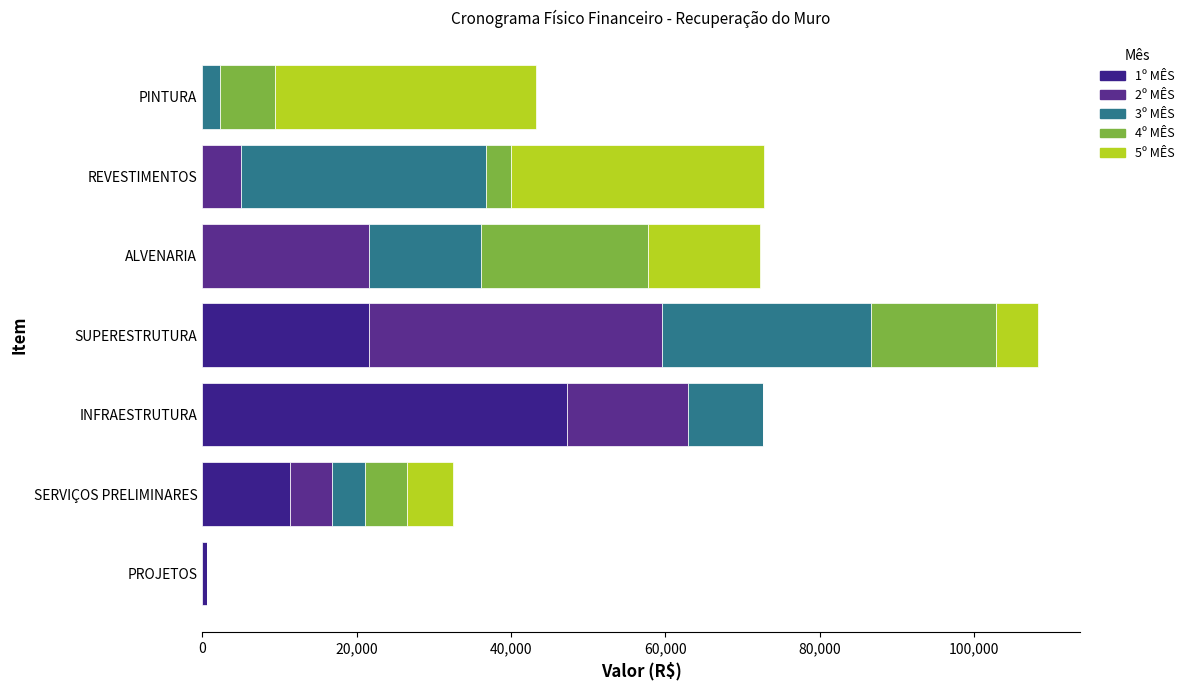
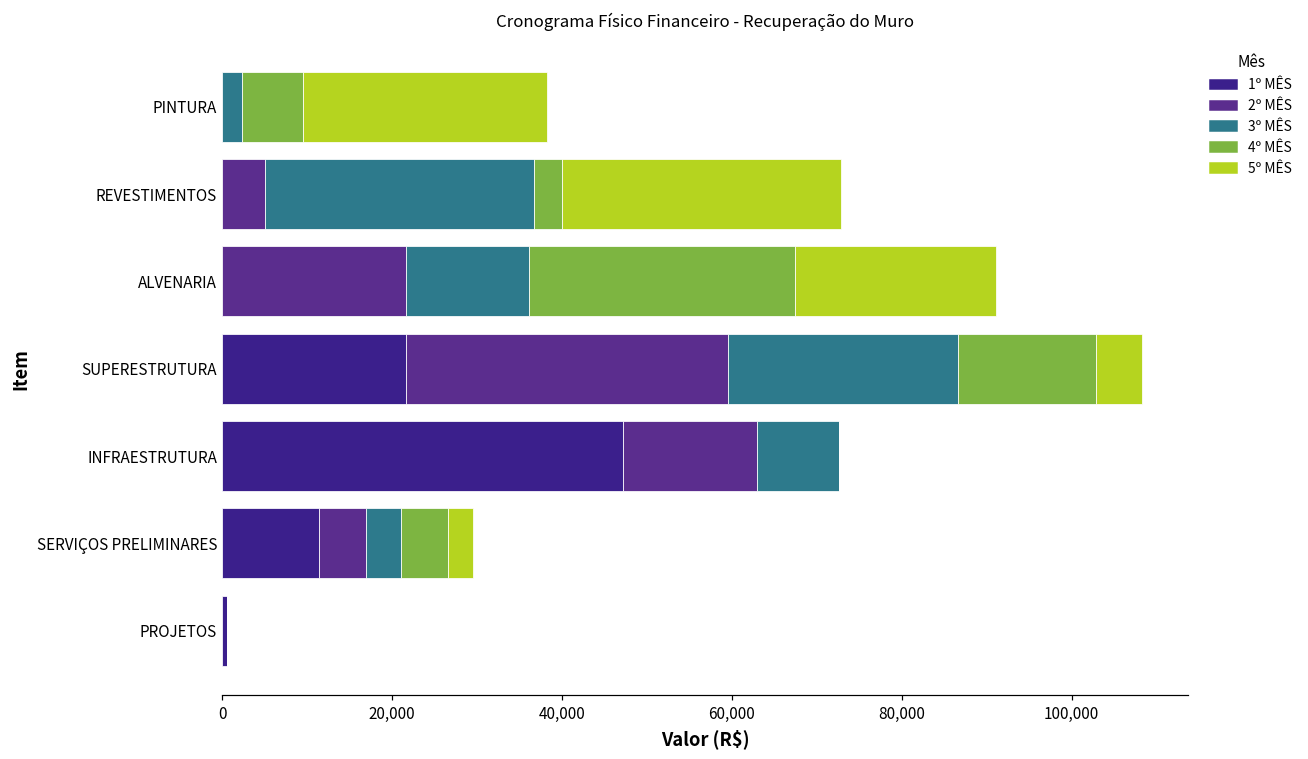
5º MÊS, PINTURA: 34,000 -> 29,000
4º MÊS, ALVENARIA: 22,000 -> 31,000
5º MÊS, ALVENARIA: 14,000 -> 24,000
5º MÊS, SERVIÇOS PRELIMINARES: 6,000 -> 3,000
